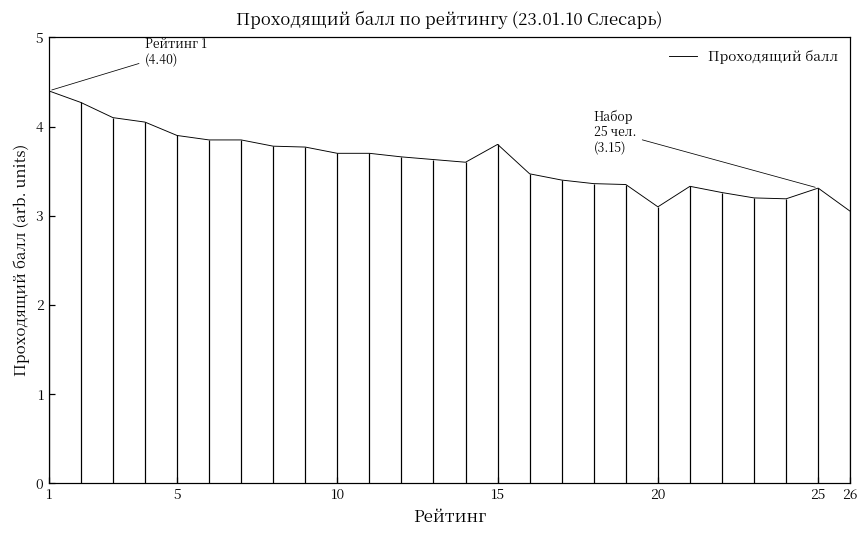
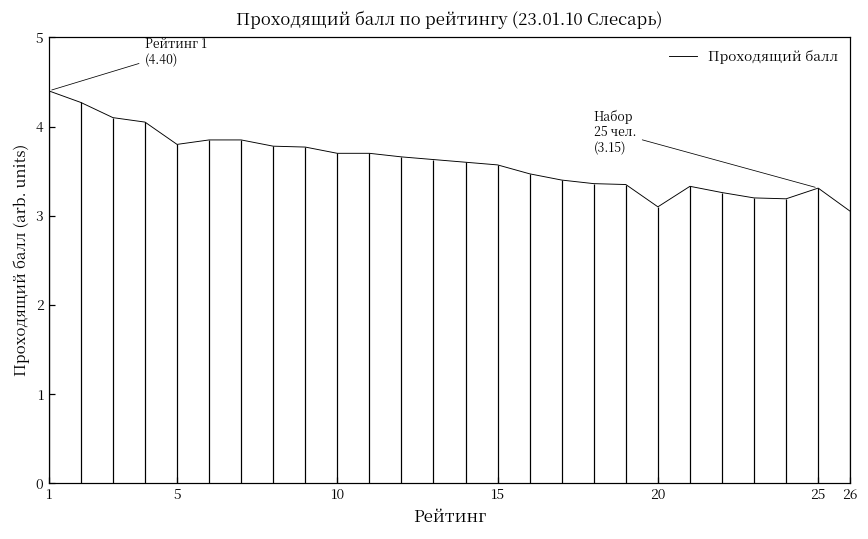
5: 3.9 -> 3.8
15: 3.8 -> 3.6
